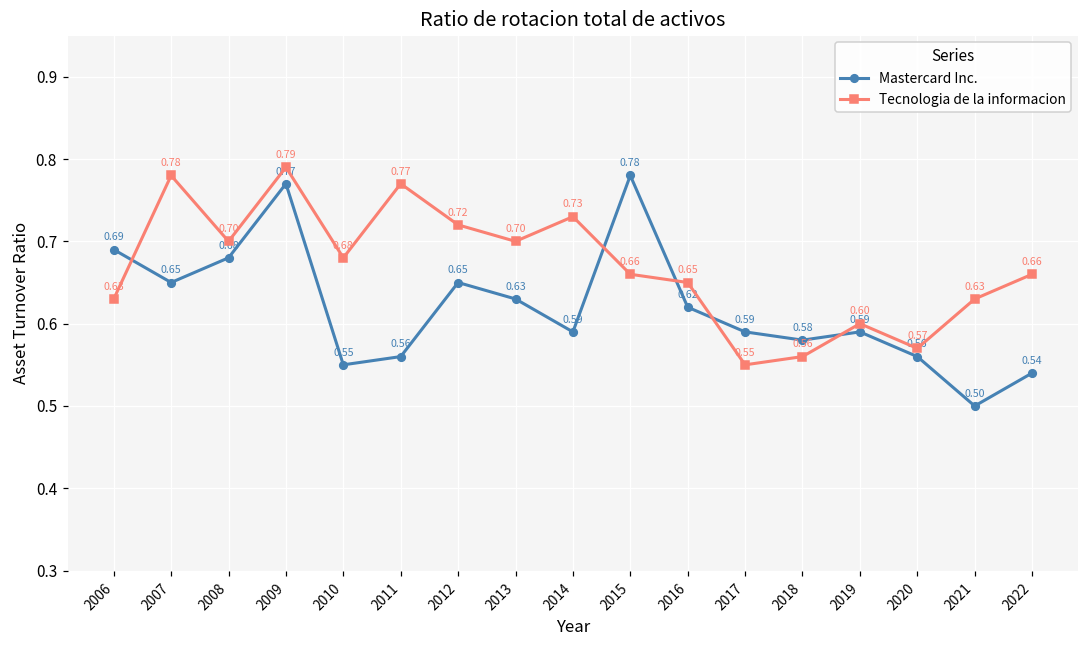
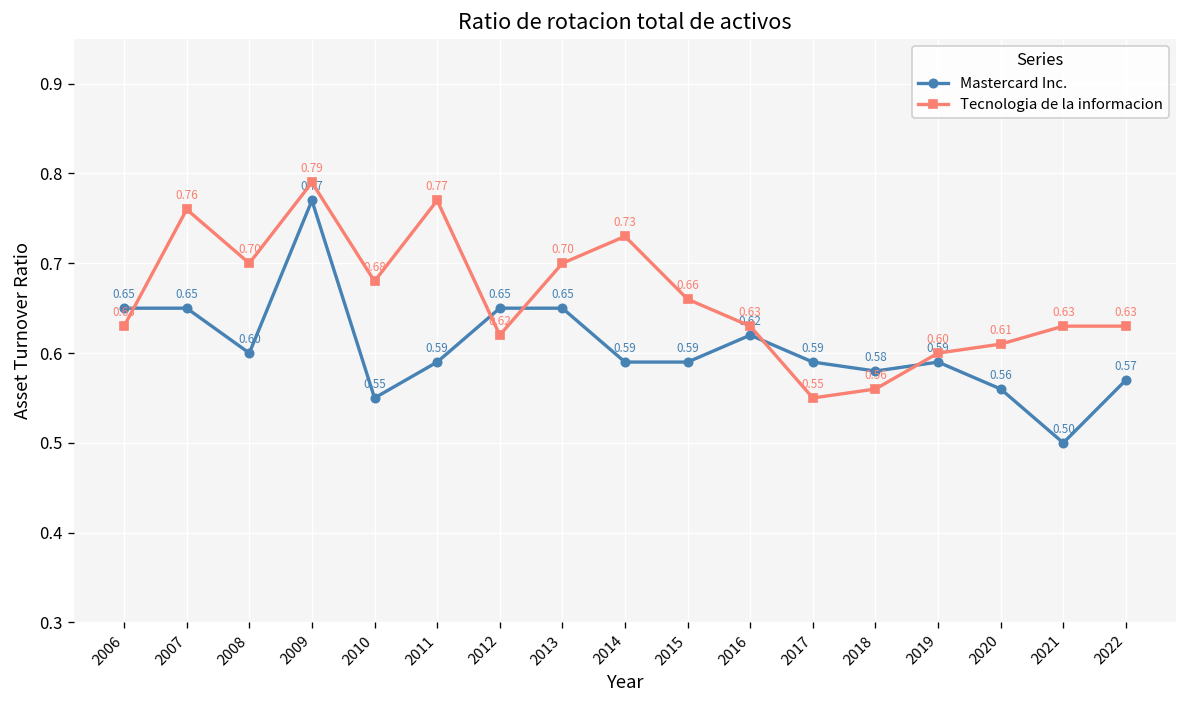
Mastercard Inc., 2006: 0.69 -> 0.65
Tecnologia de la informacion, 2007: 0.78 -> 0.76
Mastercard Inc., 2008: 0.68 -> 0.60
Mastercard Inc., 2011: 0.56 -> 0.59
Tecnologia de la informacion, 2012: 0.72 -> 0.62
Mastercard Inc., 2013: 0.63 -> 0.65
Mastercard Inc., 2015: 0.78 -> 0.59
Tecnologia de la informacion, 2016: 0.65 -> 0.63
Tecnologia de la informacion, 2020: 0.57 -> 0.61
Mastercard Inc., 2022: 0.54 -> 0.57
Tecnologia de la informacion, 2022: 0.66 -> 0.63
